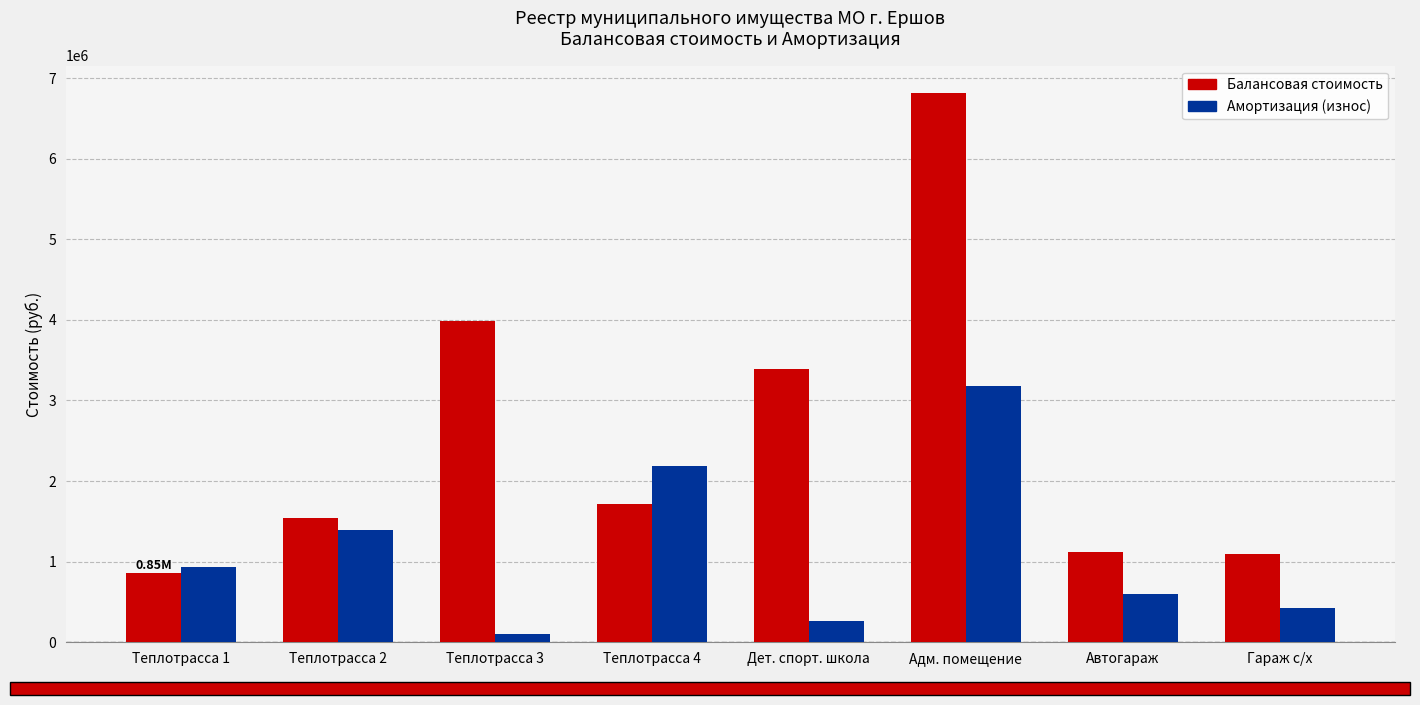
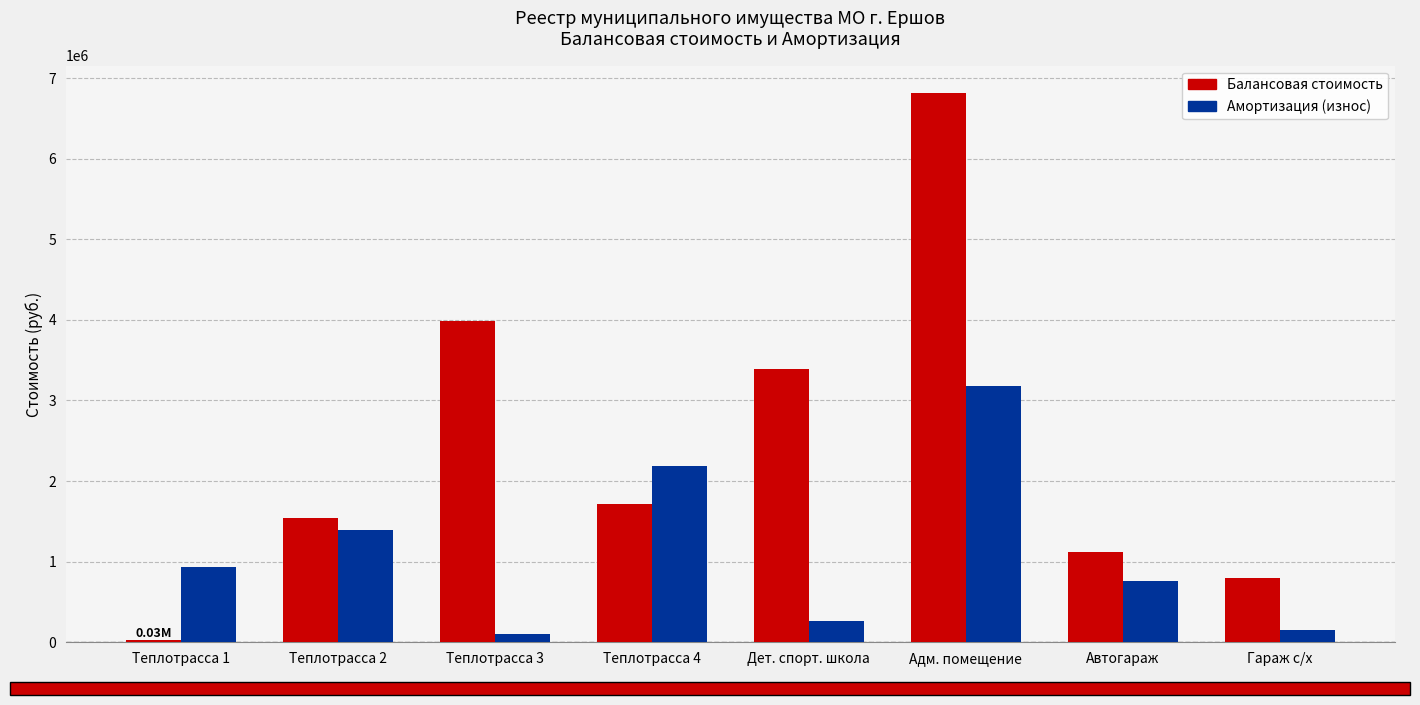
Балансовая стоимость, Теплотрасса 1: 0.85M -> 0.03M
Амортизация (износ), Автогараж: 600000 -> 800000
Балансовая стоимость, Гараж с/х: 1100000 -> 800000
Амортизация (износ), Гараж с/х: 400000 -> 200000
